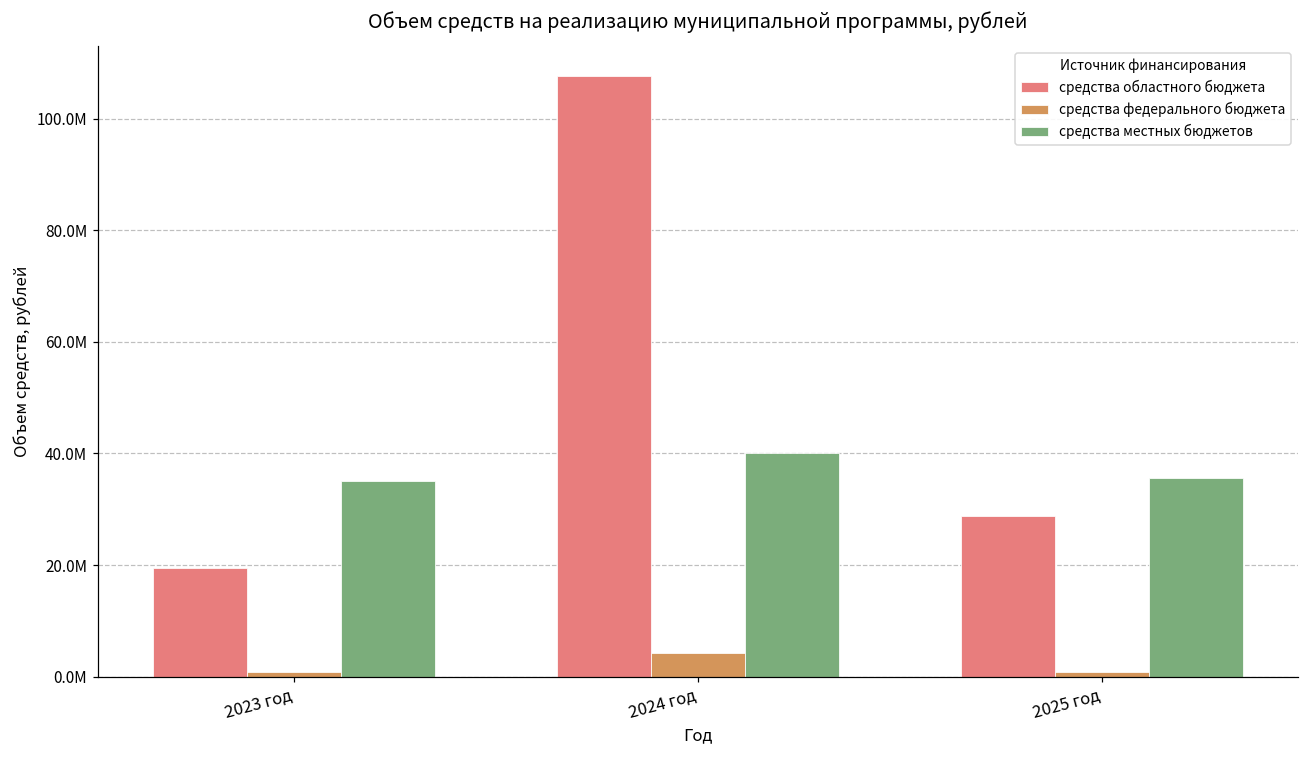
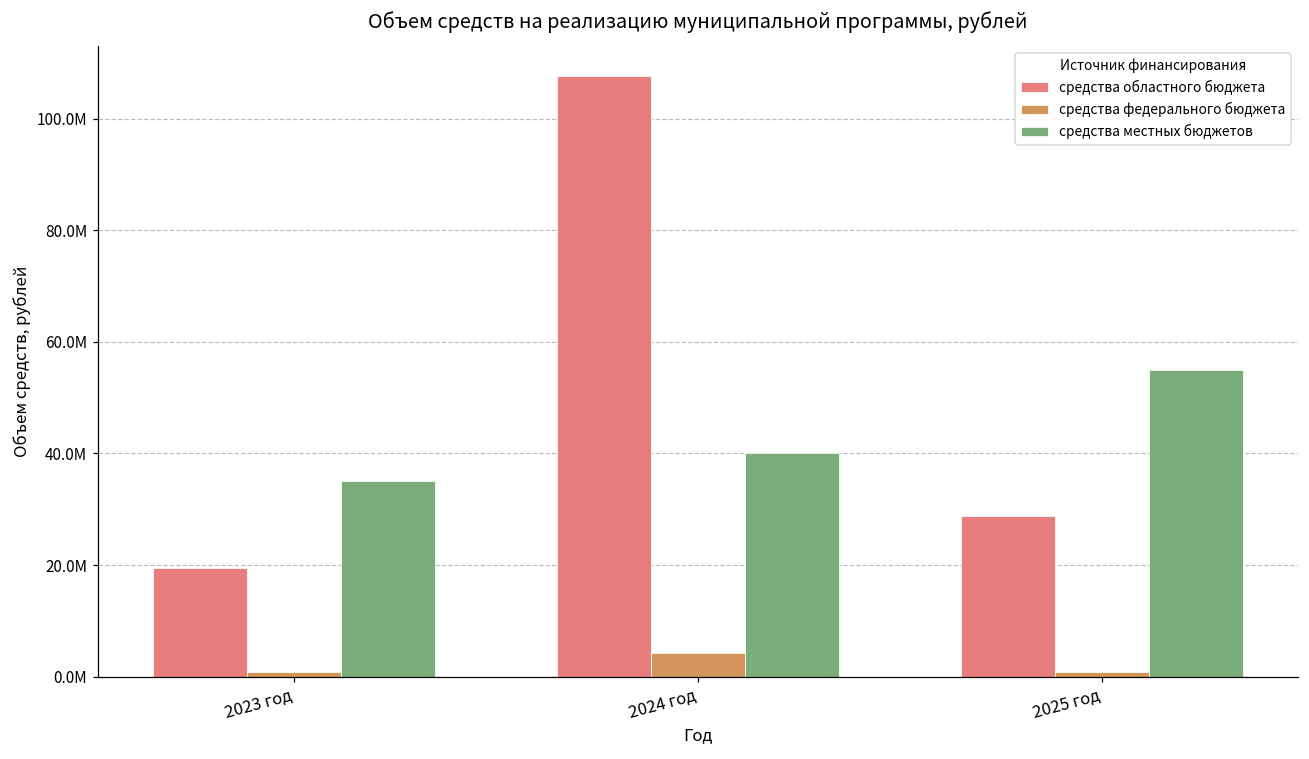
средства местных бюджетов, 2025 год: 36000000 -> 55000000
